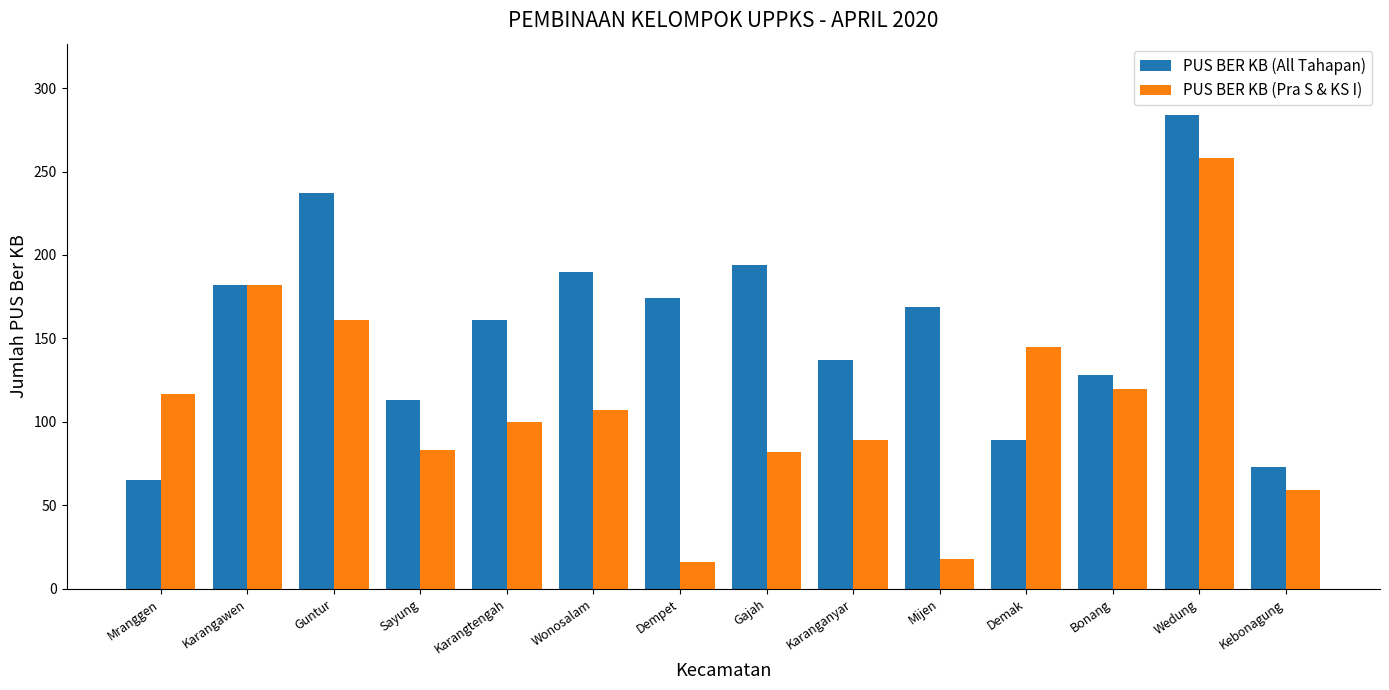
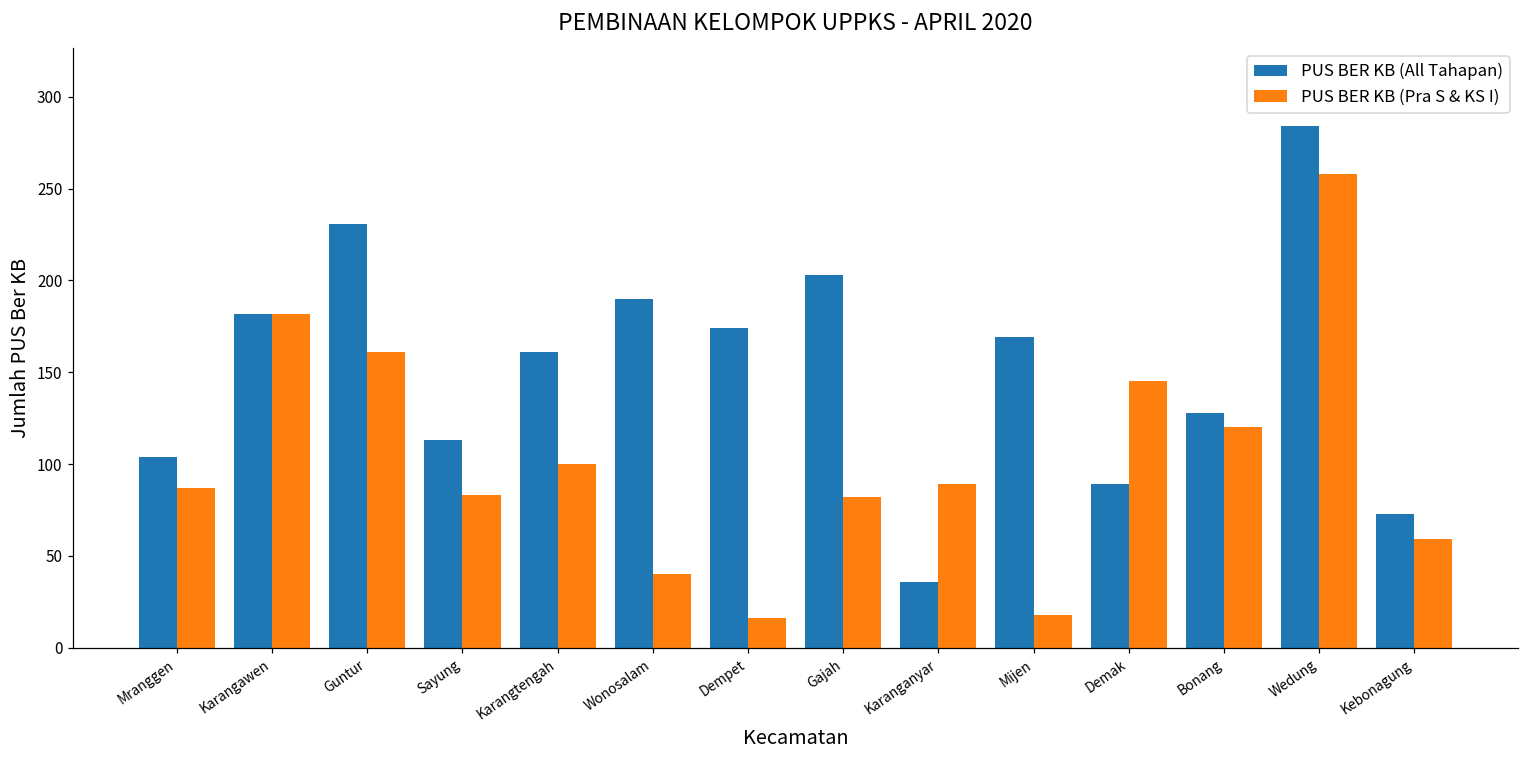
PUS BER KB (All Tahapan), Mranggen: 65 -> 104
PUS BER KB (Pra S & KS I), Mranggen: 117 -> 87
PUS BER KB (All Tahapan), Guntur: 237 -> 231
PUS BER KB (Pra S & KS I), Wonosalam: 107 -> 40
PUS BER KB (All Tahapan), Gajah: 194 -> 203
PUS BER KB (All Tahapan), Karanganyar: 137 -> 36
